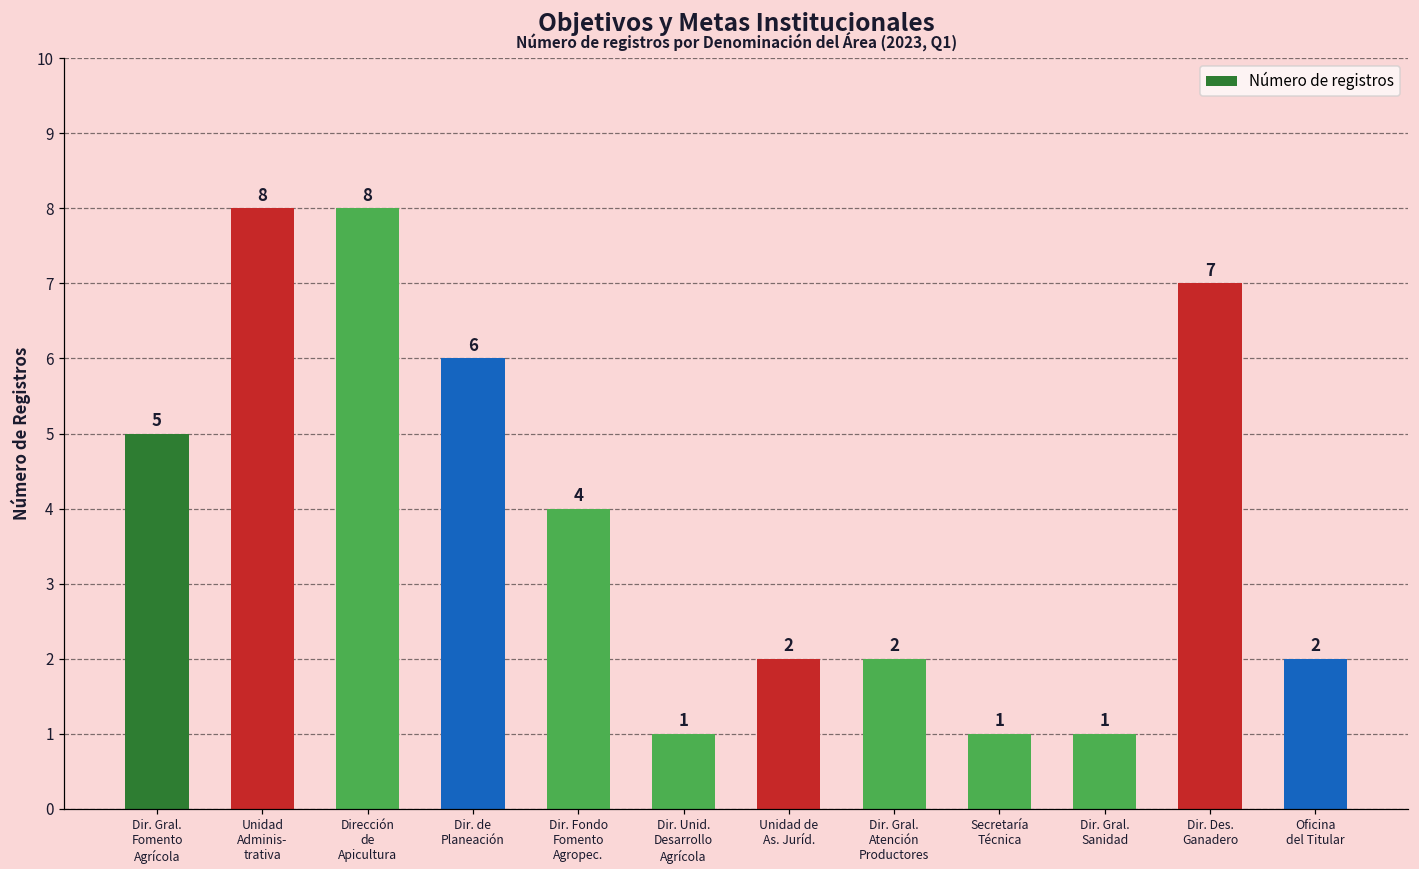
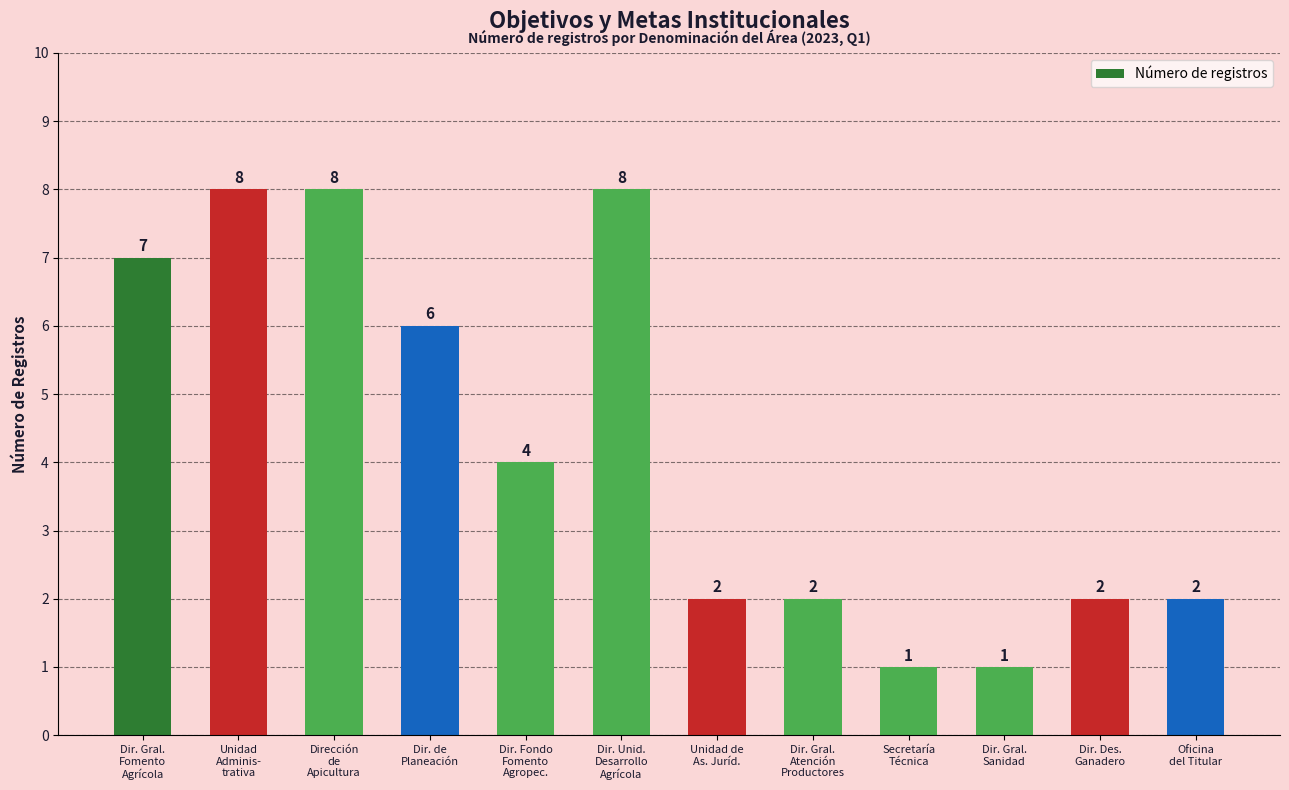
Dir. Gral. Fomento Agrícola: 5 -> 7
Dir. Unid. Desarrollo Agrícola: 1 -> 8
Dir. Des. Ganadero: 7 -> 2
